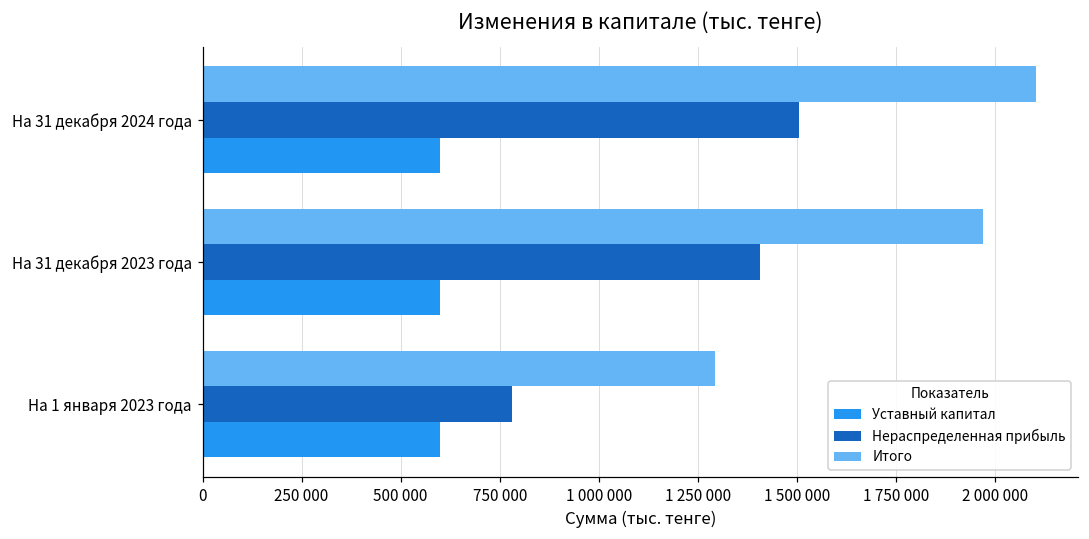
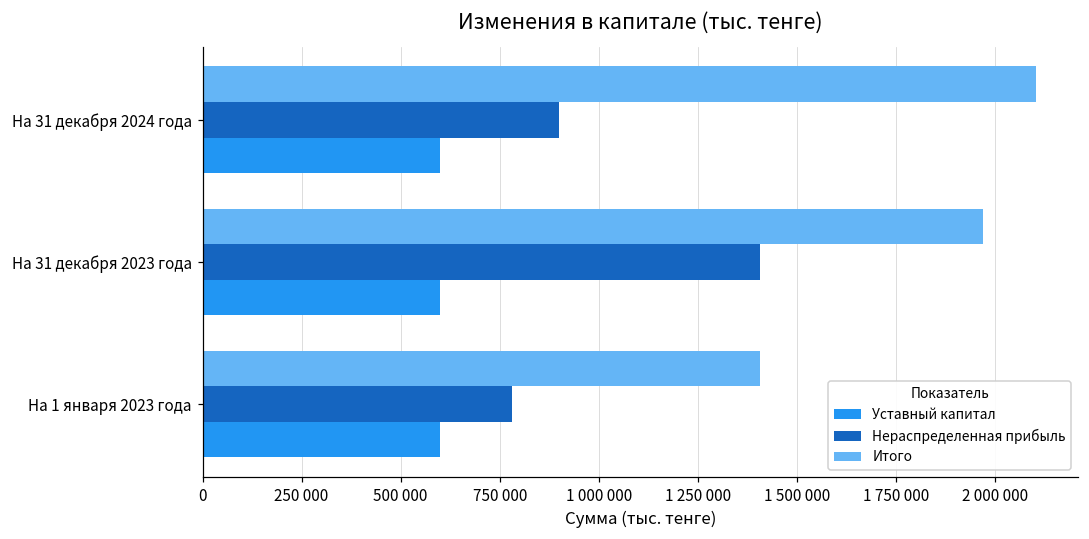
Нераспределенная прибыль, На 31 декабря 2024 года: 1500000 -> 900000
Итого, На 1 января 2023 года: 1290000 -> 1410000
